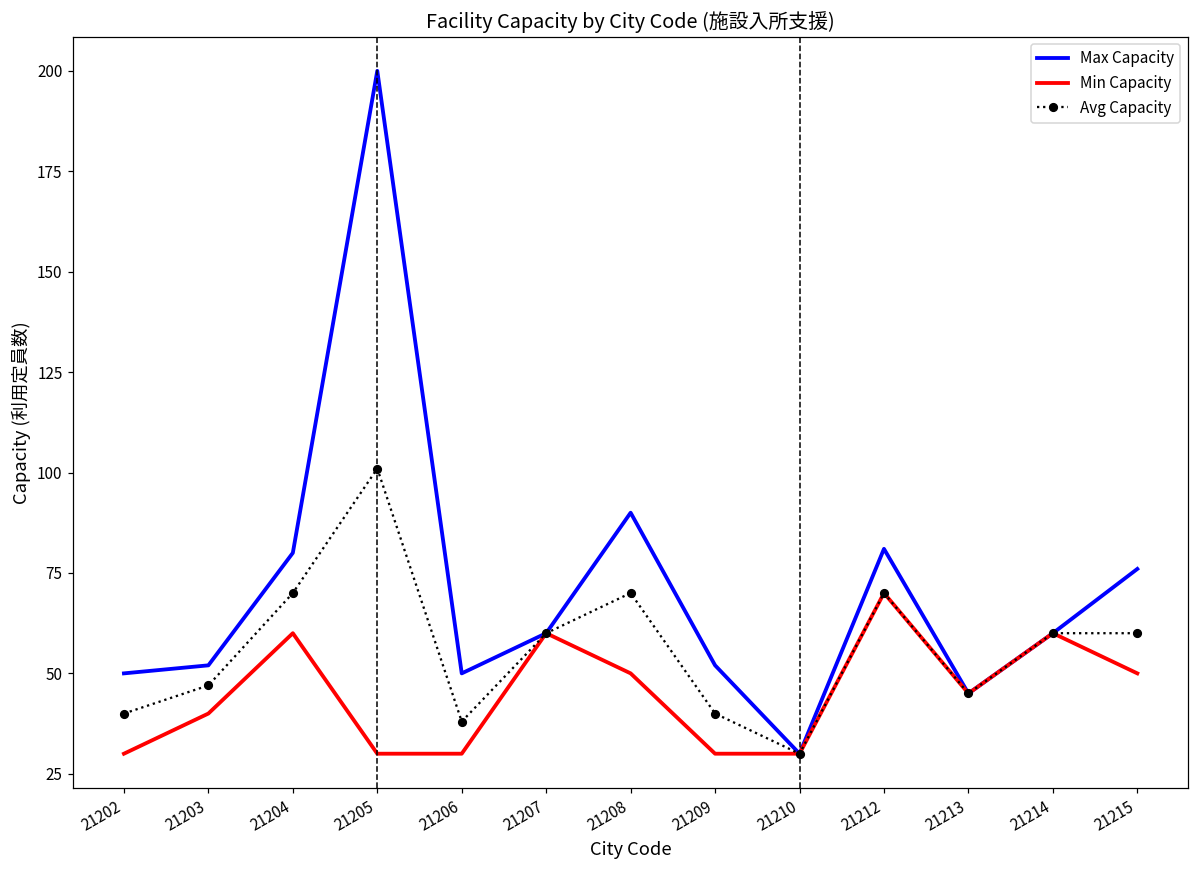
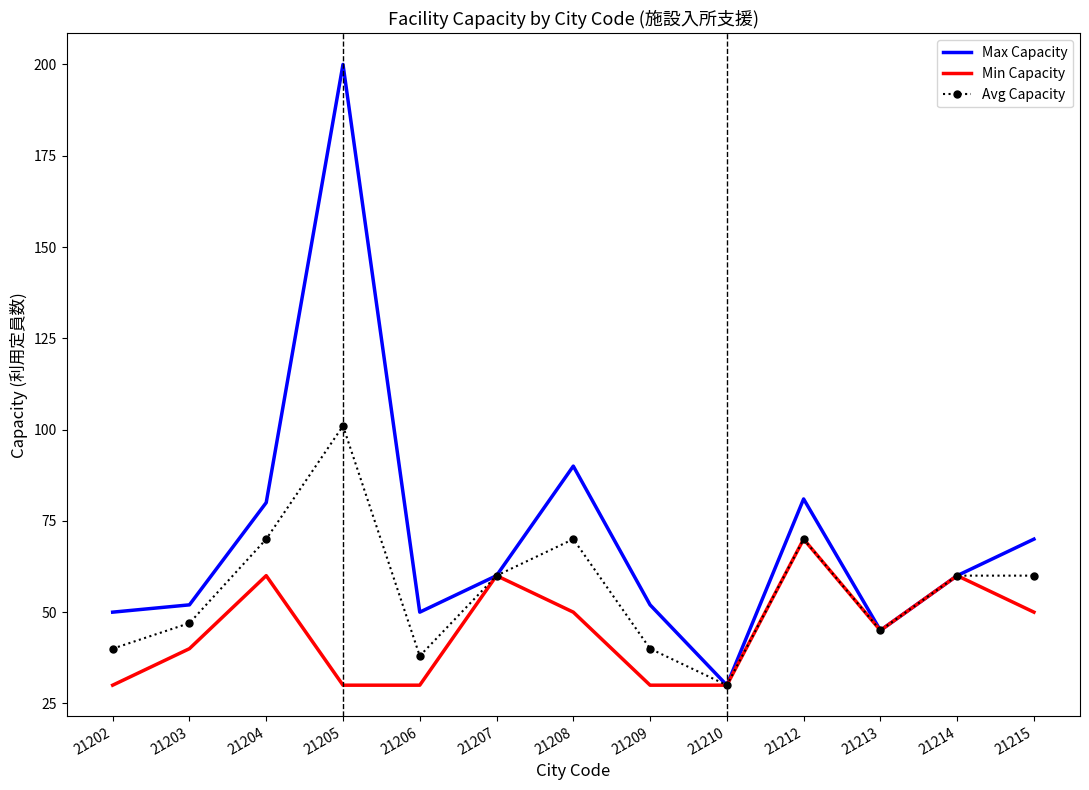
Max Capacity, 21215: 76 -> 70
